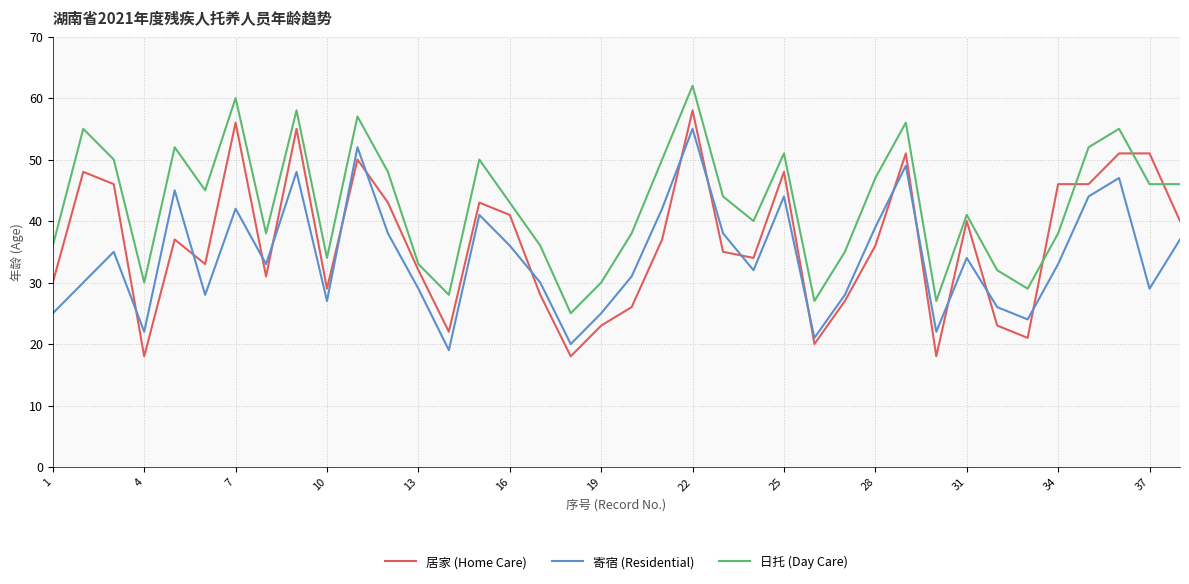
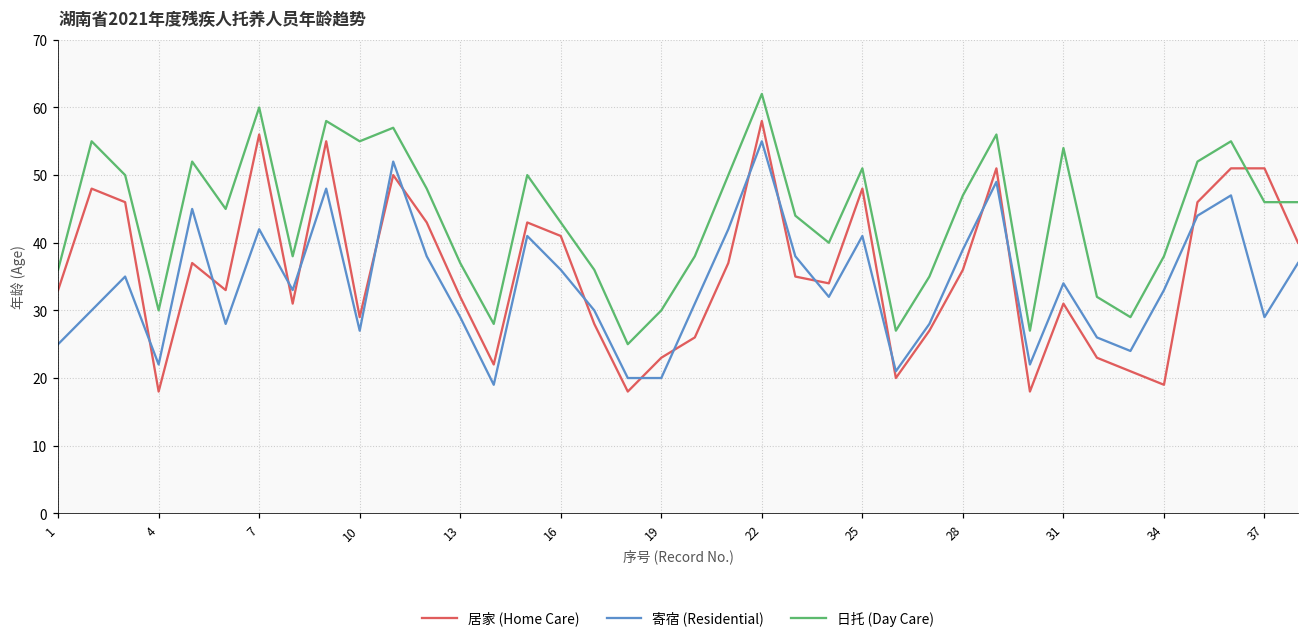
居家 (Home Care), 1: 30 -> 33
日托 (Day Care), 10: 34 -> 55
日托 (Day Care), 13: 33 -> 37
寄宿 (Residential), 19: 25 -> 20
寄宿 (Residential), 25: 44 -> 41
居家 (Home Care), 31: 40 -> 31
日托 (Day Care), 31: 41 -> 54
居家 (Home Care), 34: 46 -> 19
